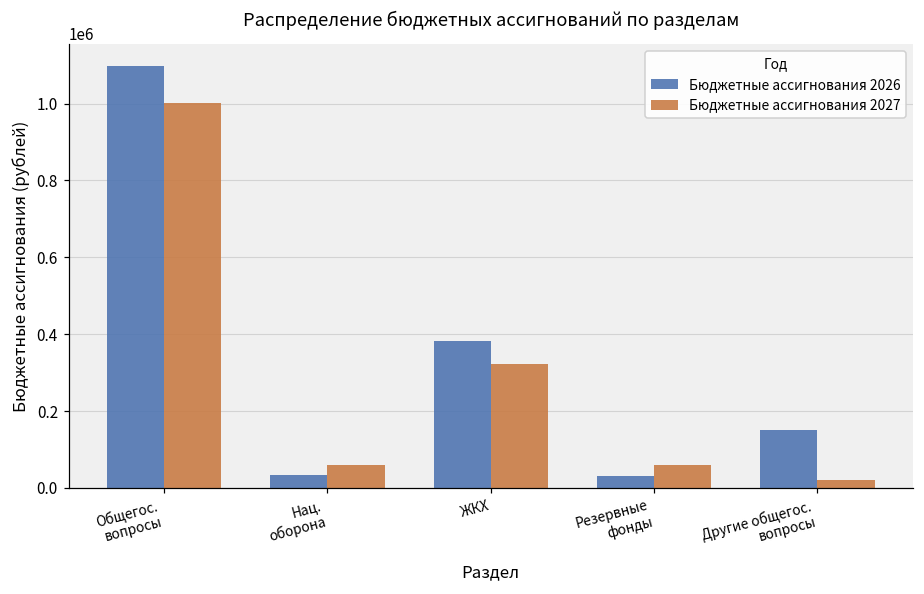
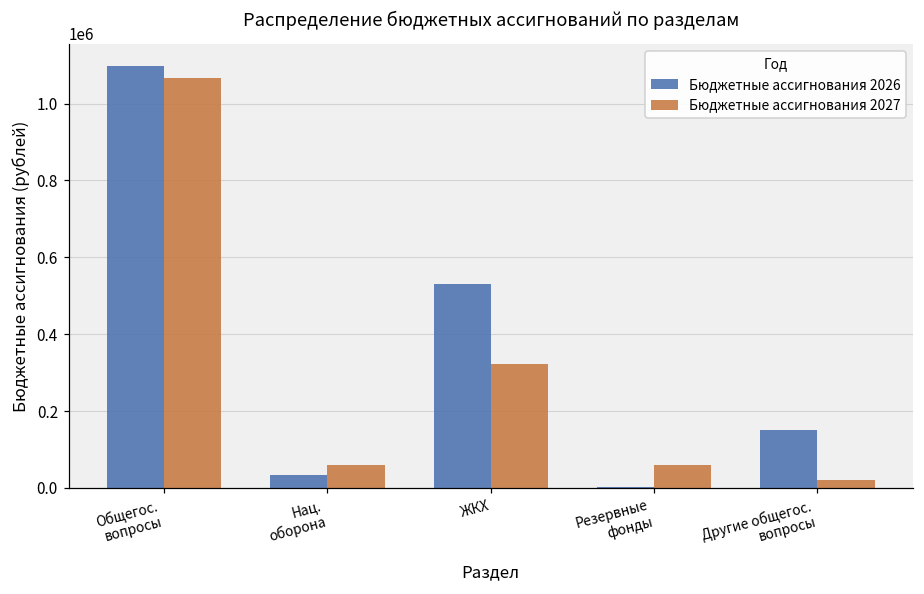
Бюджетные ассигнования 2027, Общегос. вопросы: 1000000 -> 1070000
Бюджетные ассигнования 2026, ЖКХ: 380000 -> 530000
Бюджетные ассигнования 2026, Резервные фонды: 30000 -> 0
